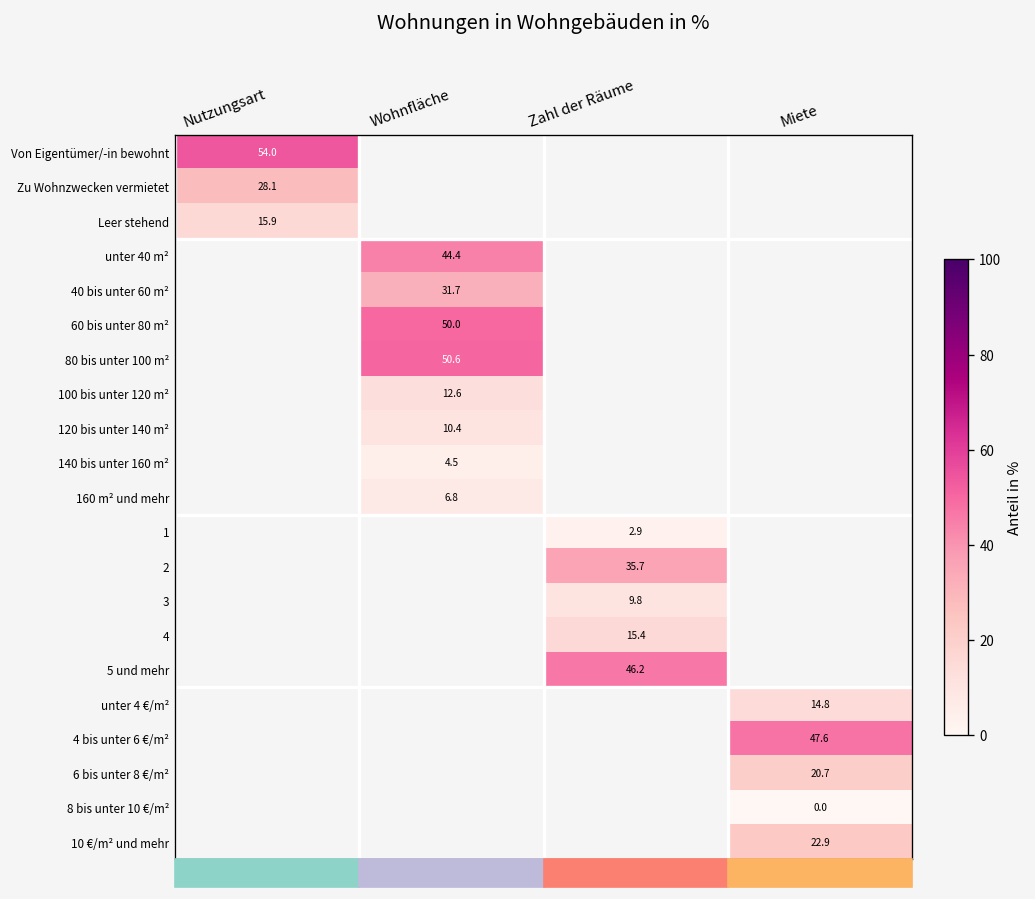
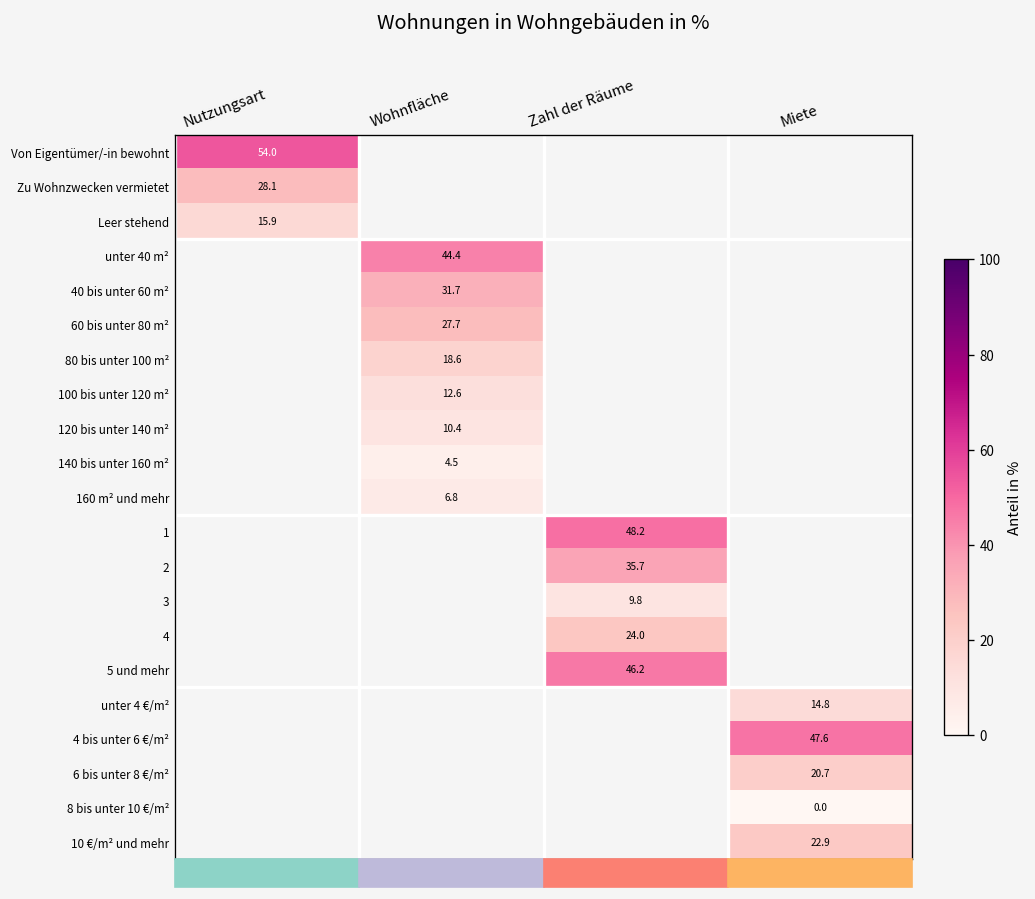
60 bis unter 80 m², Wohnfläche: 50.0 -> 27.7
80 bis unter 100 m², Wohnfläche: 50.6 -> 18.6
1, Zahl der Räume: 2.9 -> 48.2
4, Zahl der Räume: 15.4 -> 24.0
